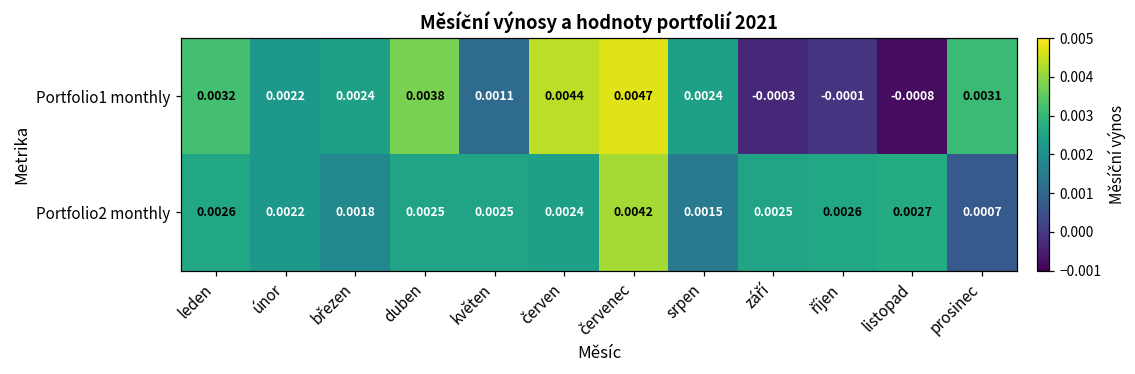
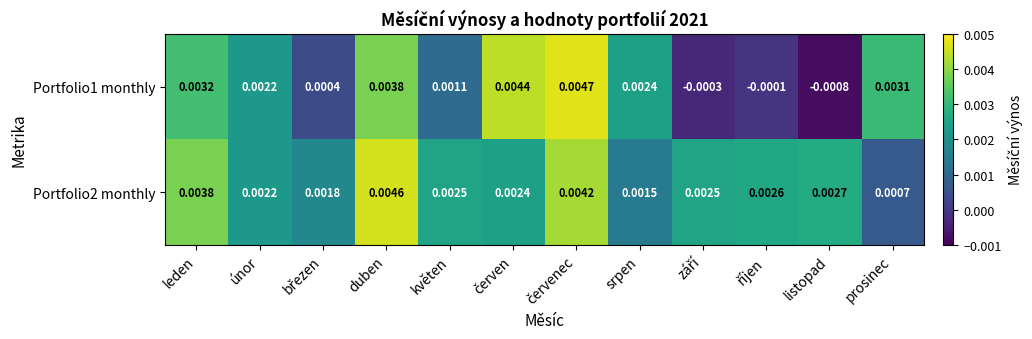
Portfolio1 monthly, březen: 0.0024 -> 0.0004
Portfolio2 monthly, leden: 0.0026 -> 0.0038
Portfolio2 monthly, duben: 0.0025 -> 0.0046
